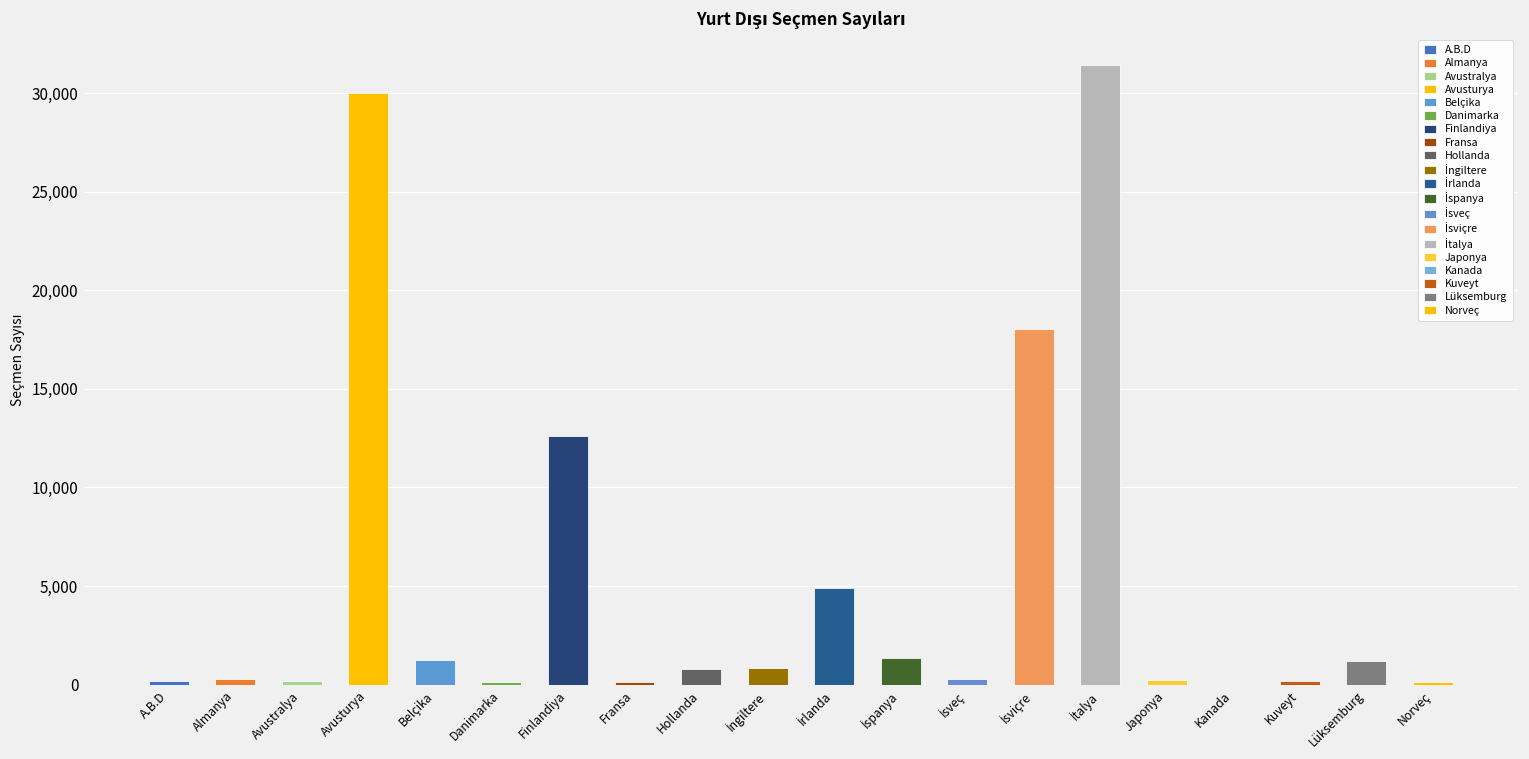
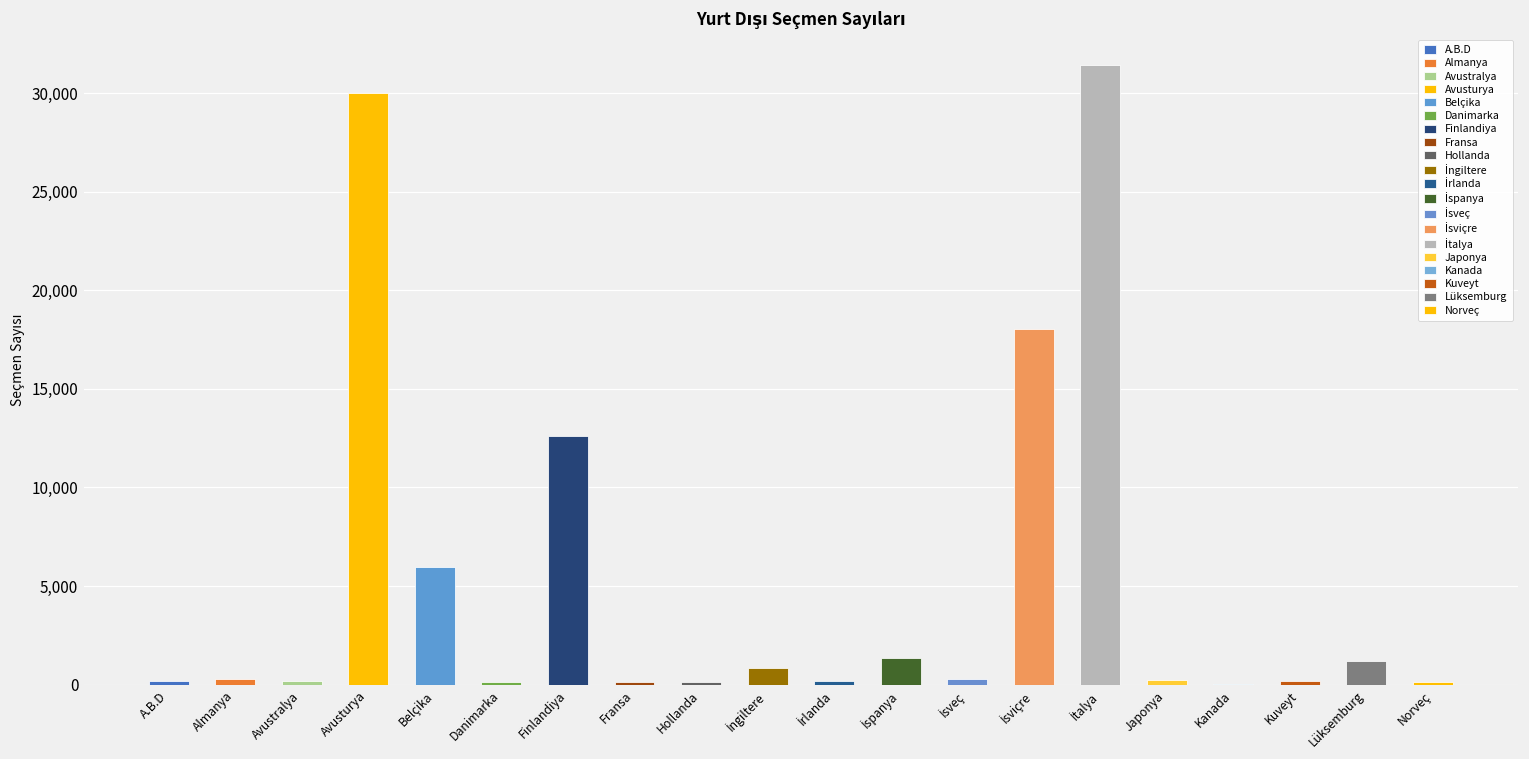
Belçika: 1,200 -> 6,000
Hollanda: 800 -> 100
İrlanda: 4,900 -> 200
